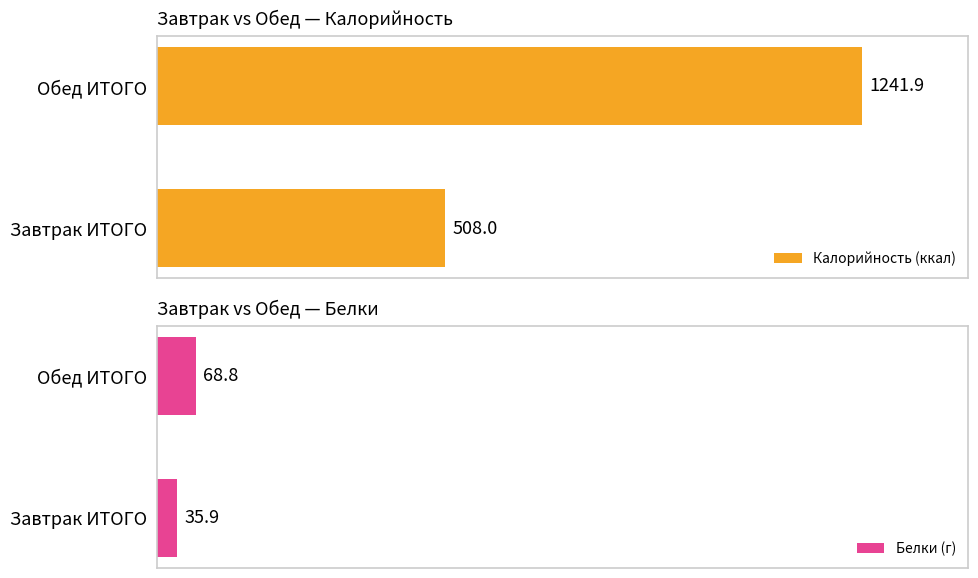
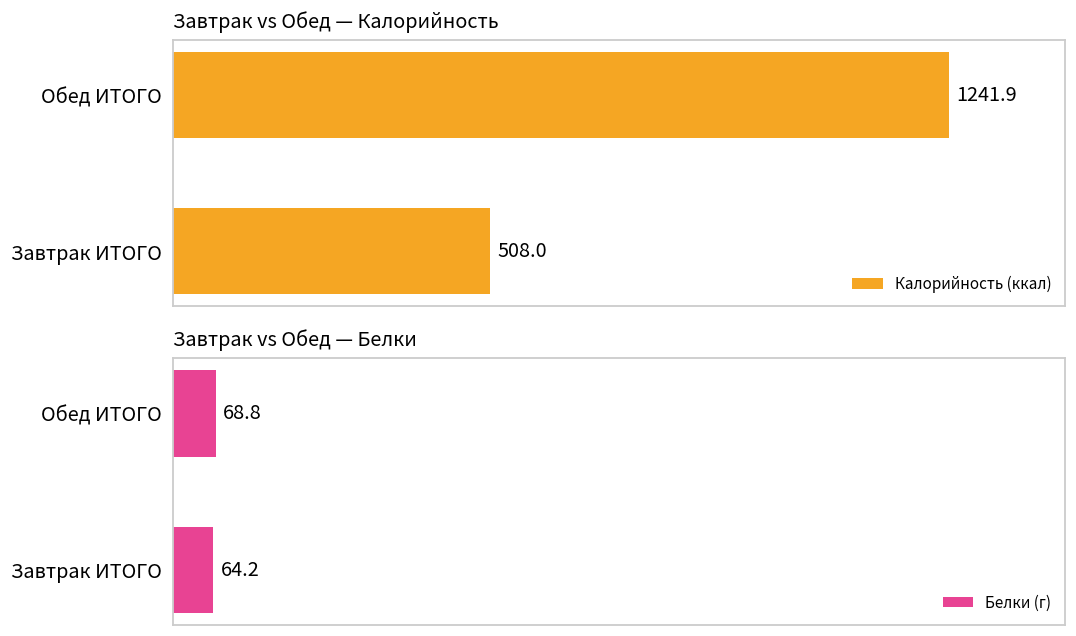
Завтрак vs Обед — Белки, Завтрак ИТОГО: 35.9 -> 64.2
